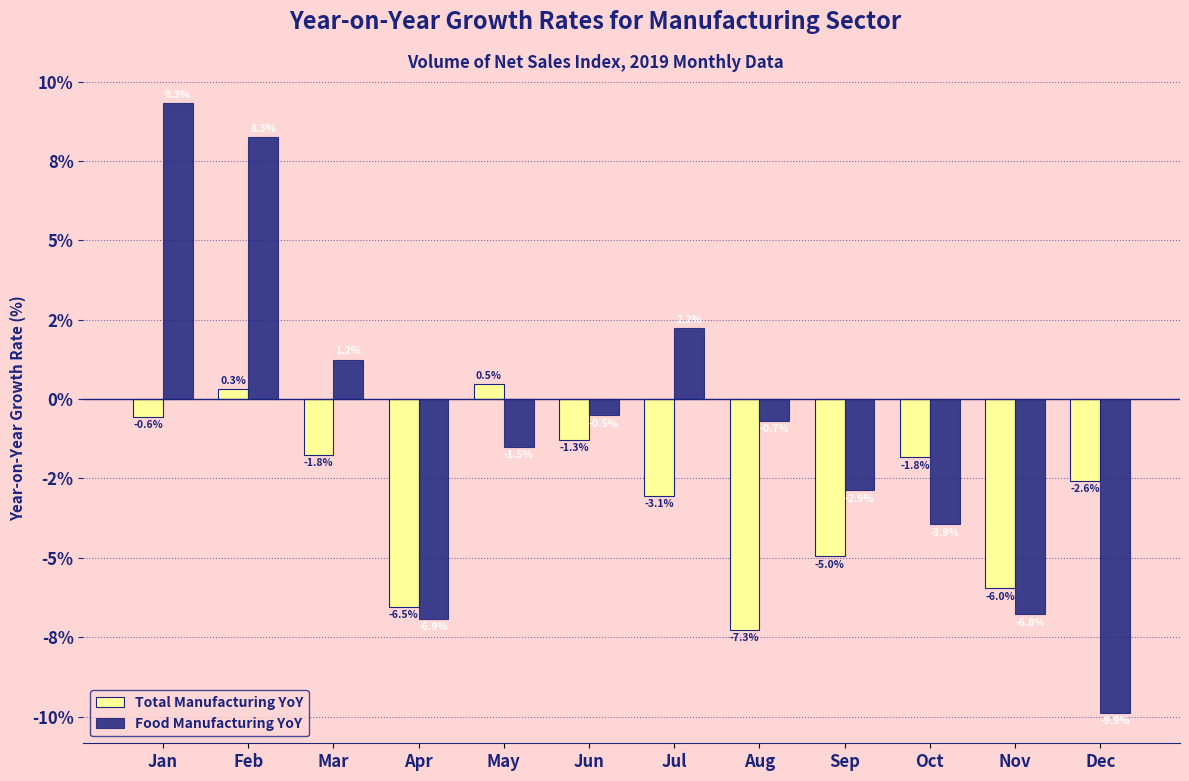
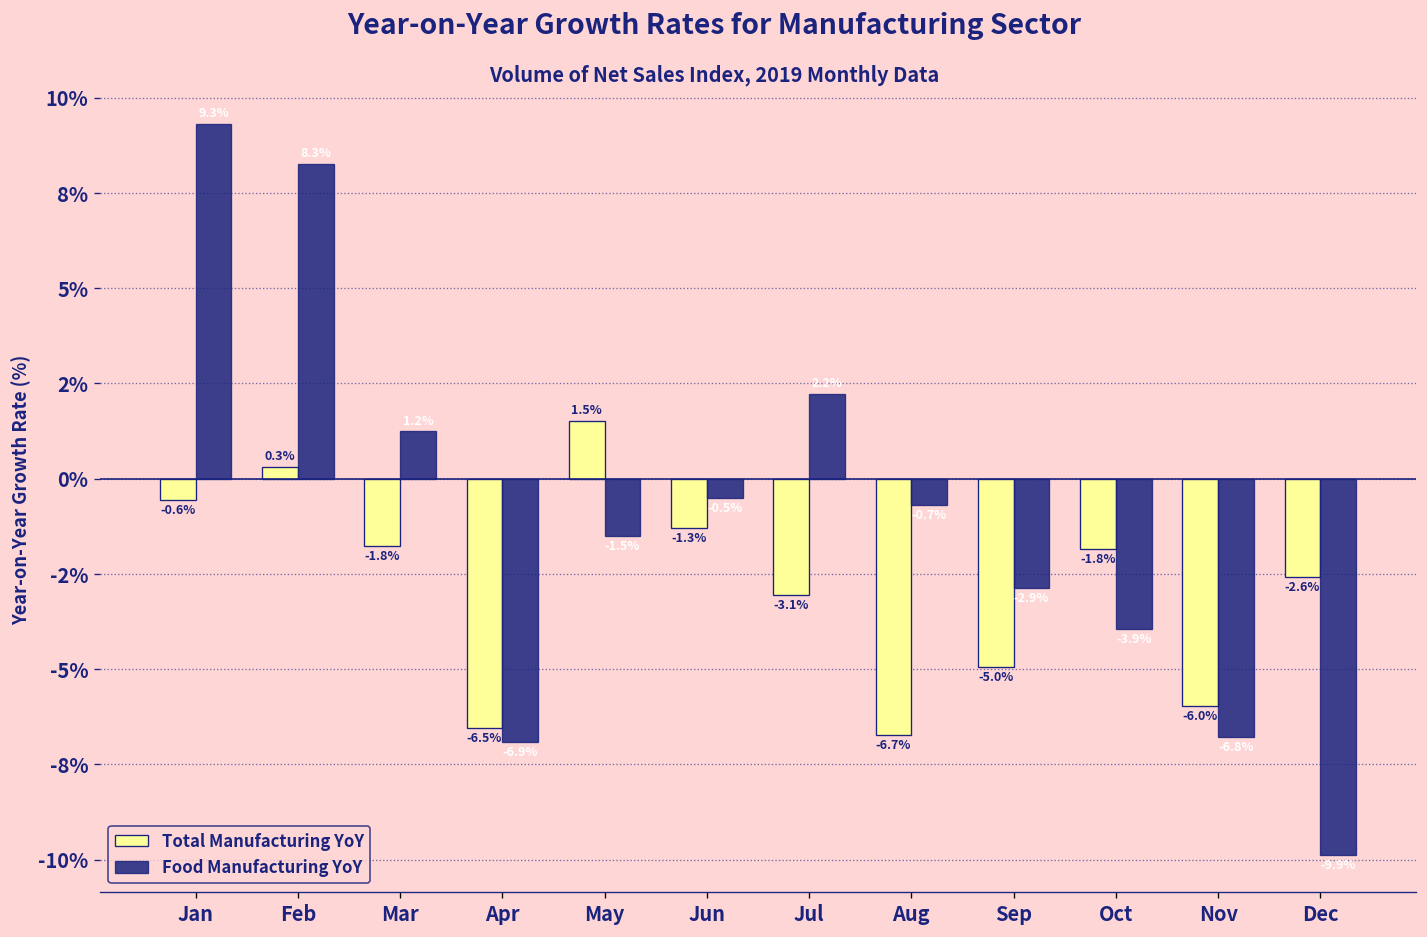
Total Manufacturing YoY, May: 0.5% -> 1.5%
Total Manufacturing YoY, Aug: -7.3% -> -6.7%
